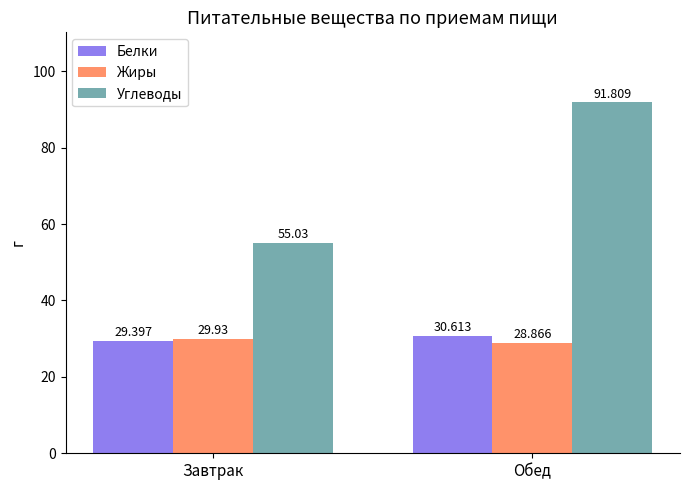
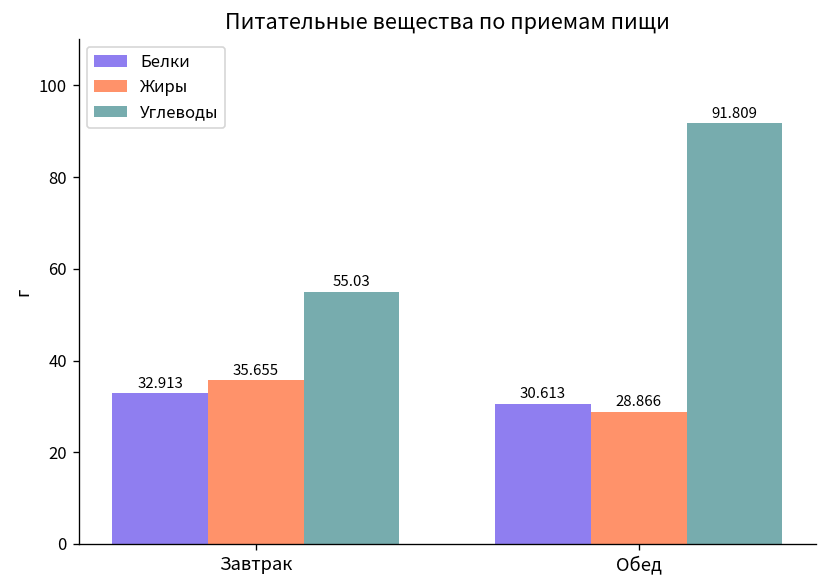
Белки, Завтрак: 29.397 -> 32.913
Жиры, Завтрак: 29.93 -> 35.655
